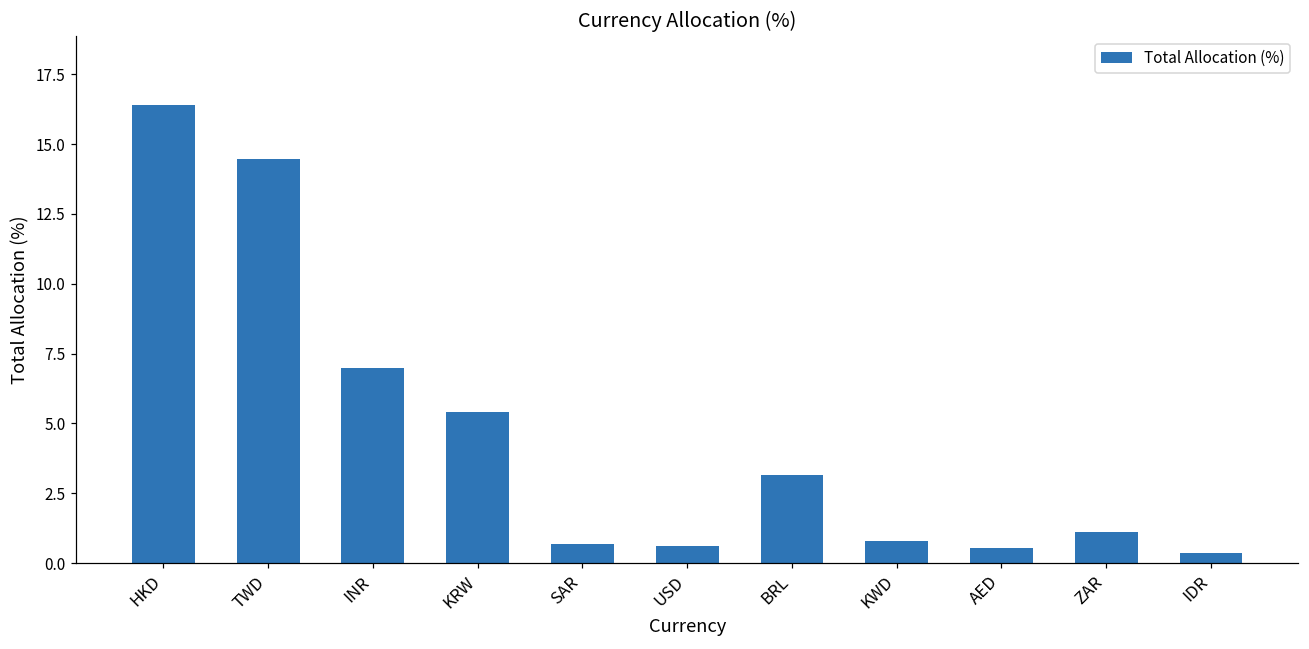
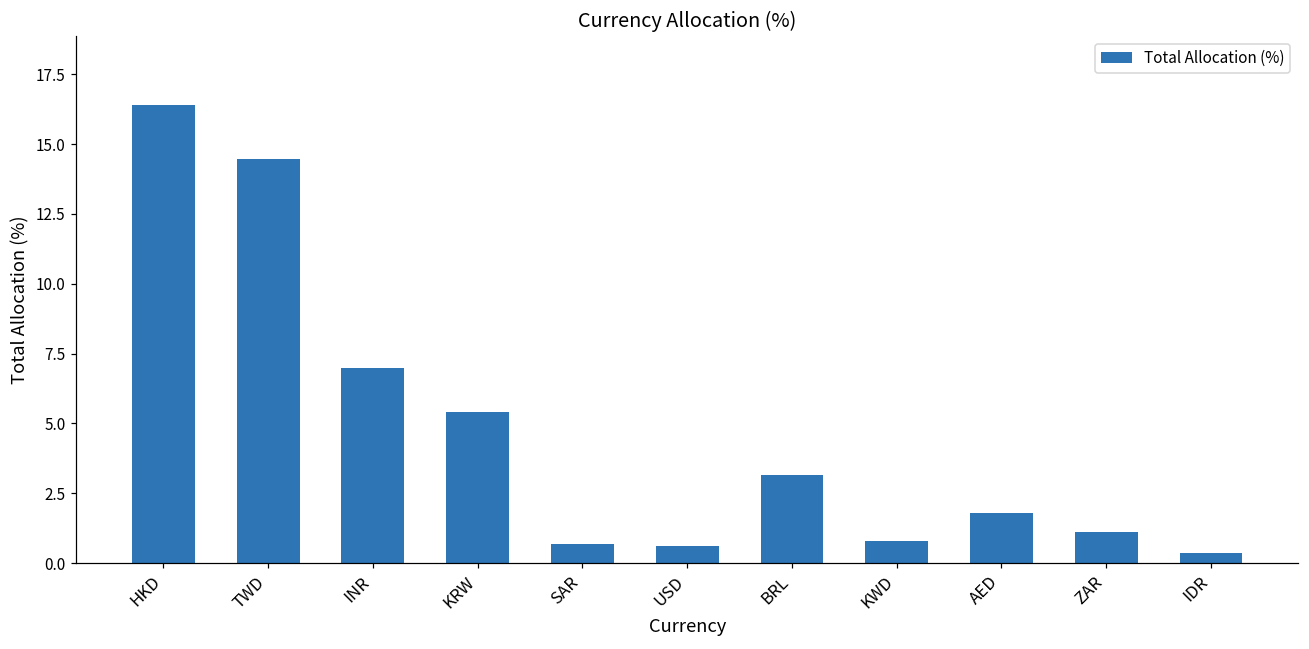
AED: 0.5 -> 1.8
